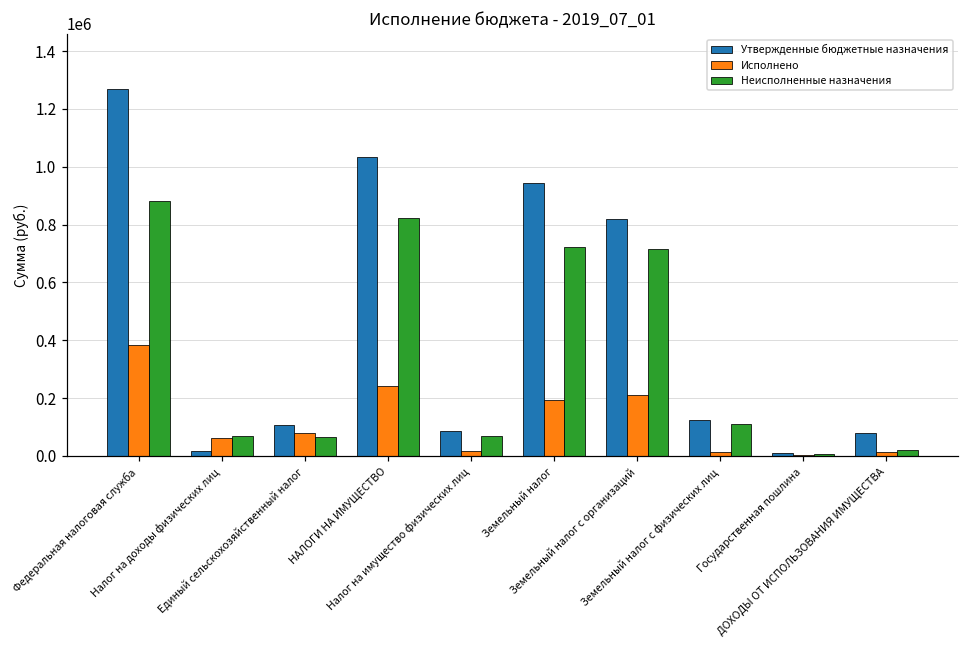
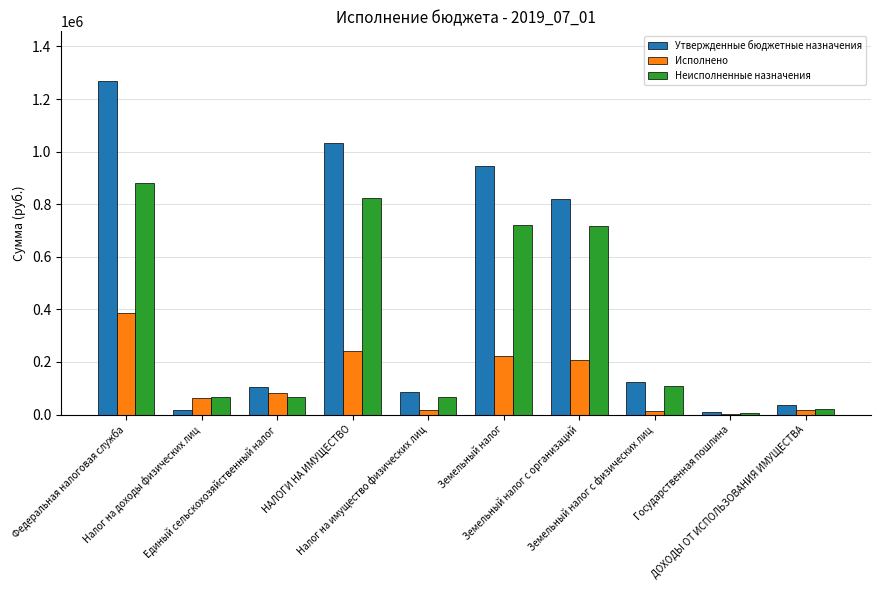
Исполнено, Земельный налог: 190000 -> 220000
Утвержденные бюджетные назначения, ДОХОДЫ ОТ ИСПОЛЬЗОВАНИЯ ИМУЩЕСТВА: 80000 -> 40000
